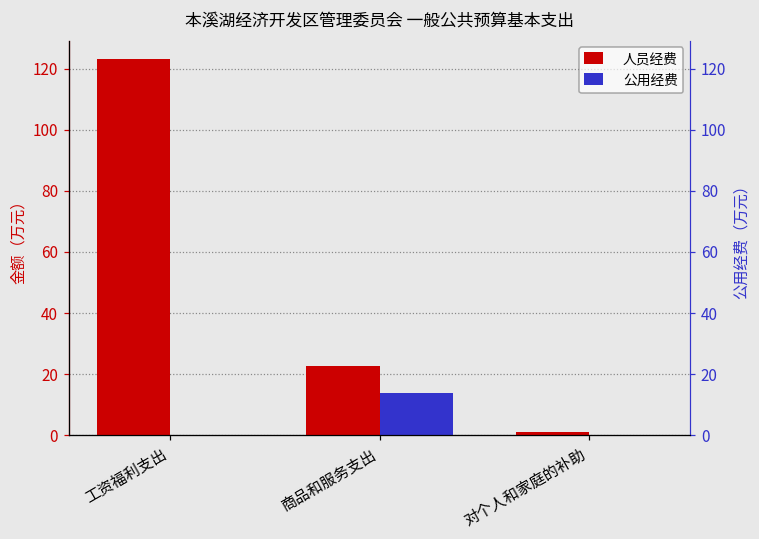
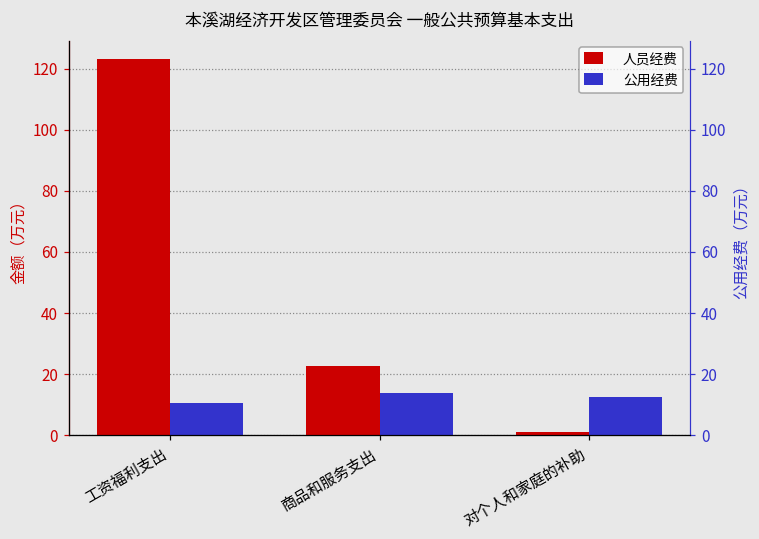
公用经费, 工资福利支出: 0 -> 11
公用经费, 对个人和家庭的补助: 0 -> 13
